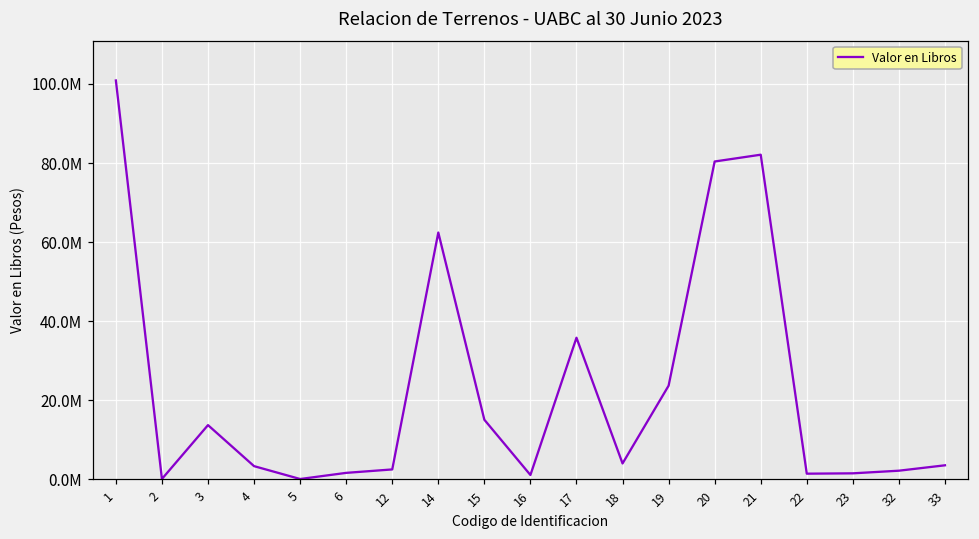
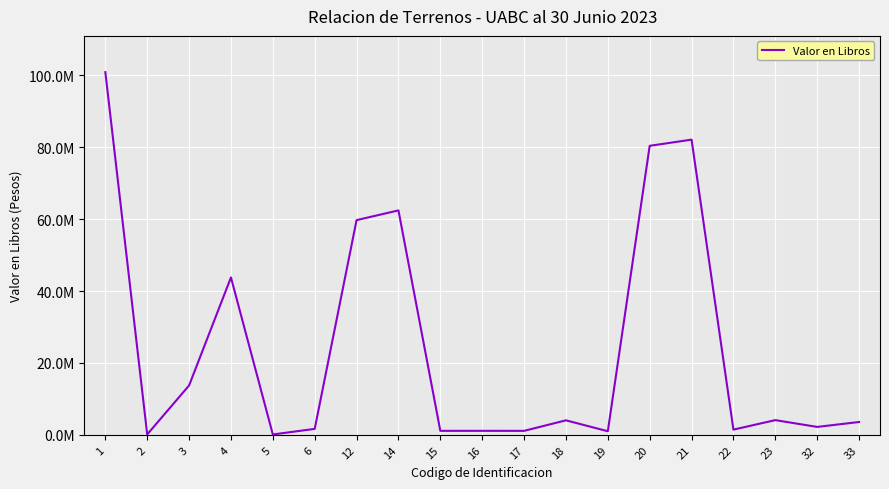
4: 3000000 -> 44000000
12: 3000000 -> 60000000
15: 15000000 -> 1000000
17: 36000000 -> 1000000
19: 24000000 -> 1000000
23: 2000000 -> 4000000
